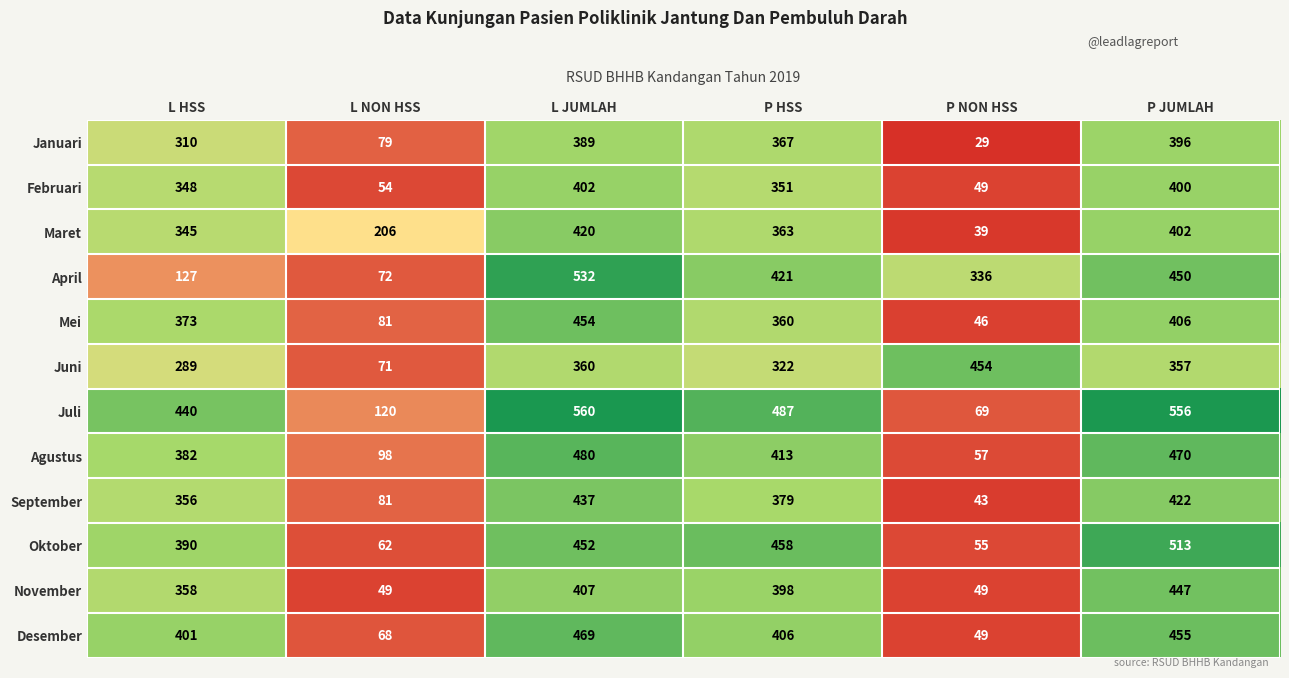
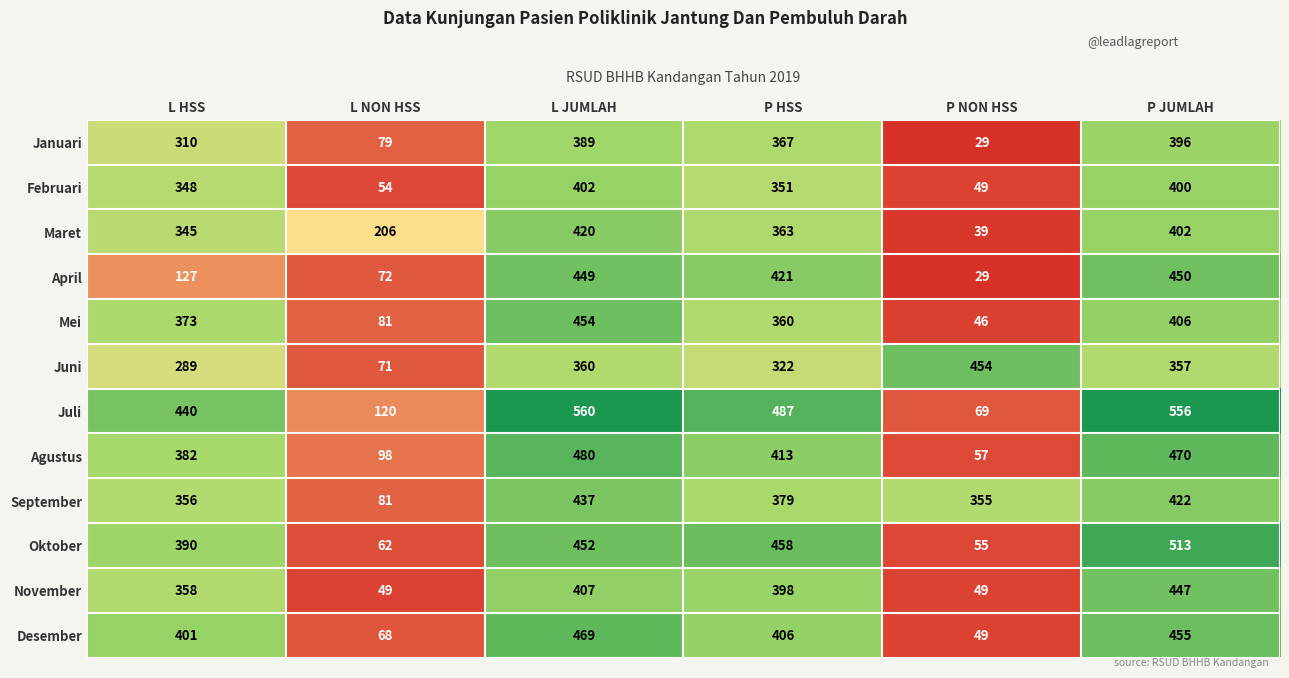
April, L JUMLAH: 532 -> 449
April, P NON HSS: 336 -> 29
September, P NON HSS: 43 -> 355
